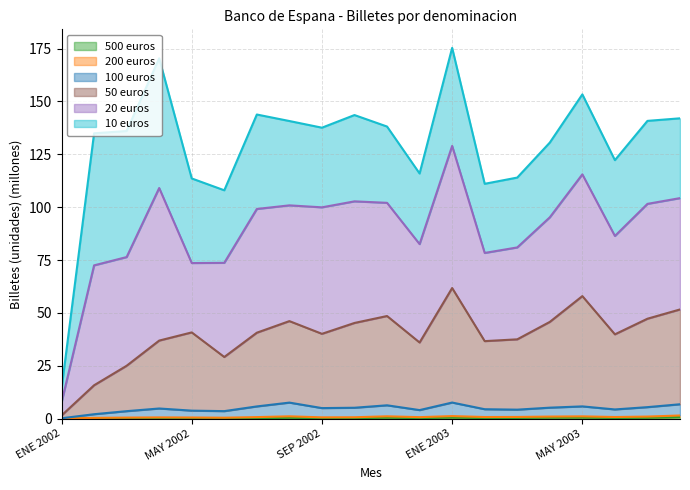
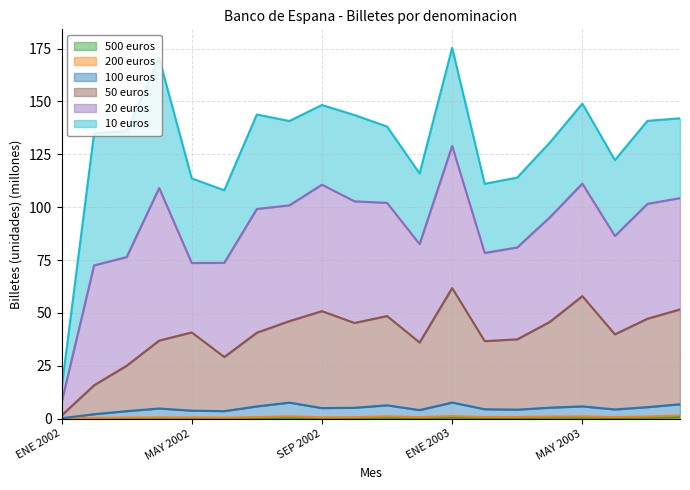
50 euros, SEP 2002: 35 -> 46
20 euros, MAY 2003: 58 -> 53
